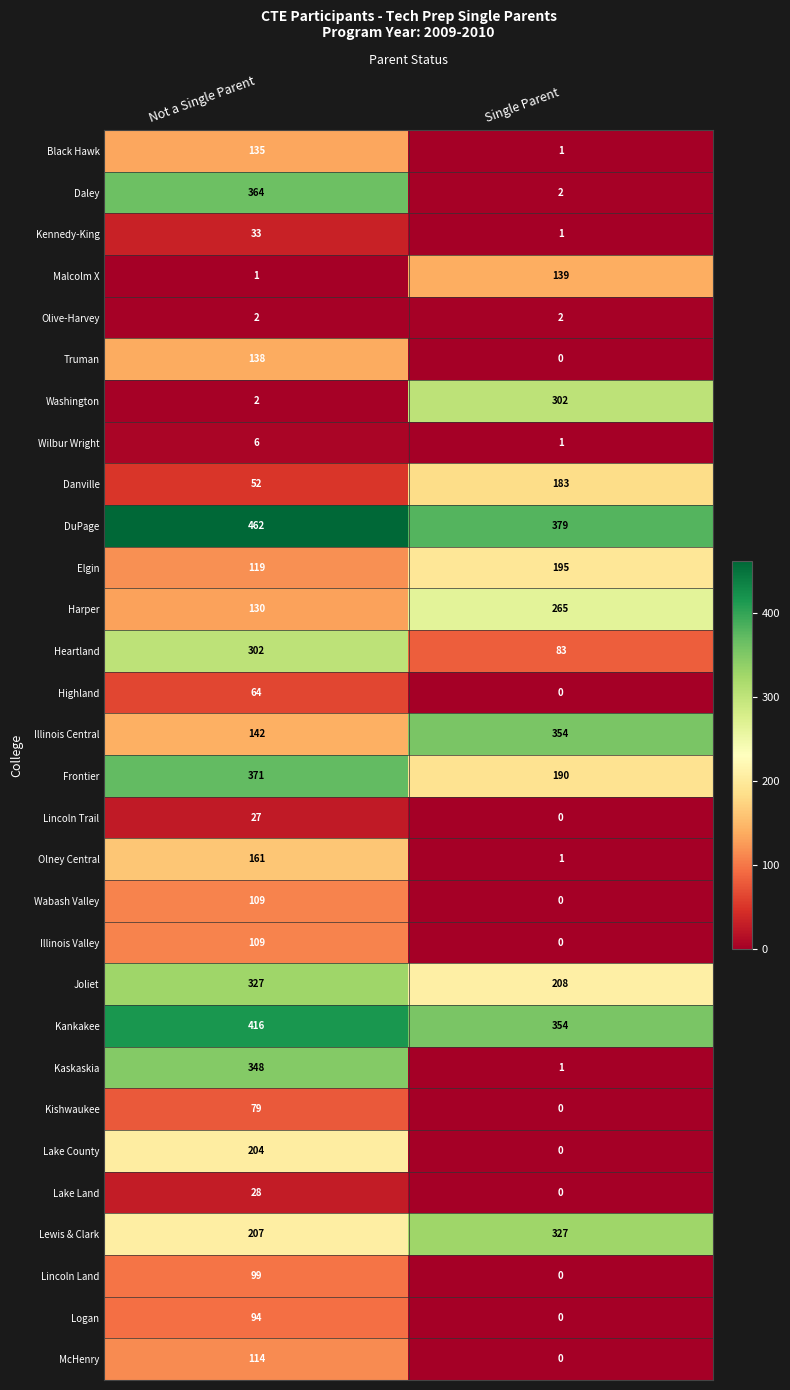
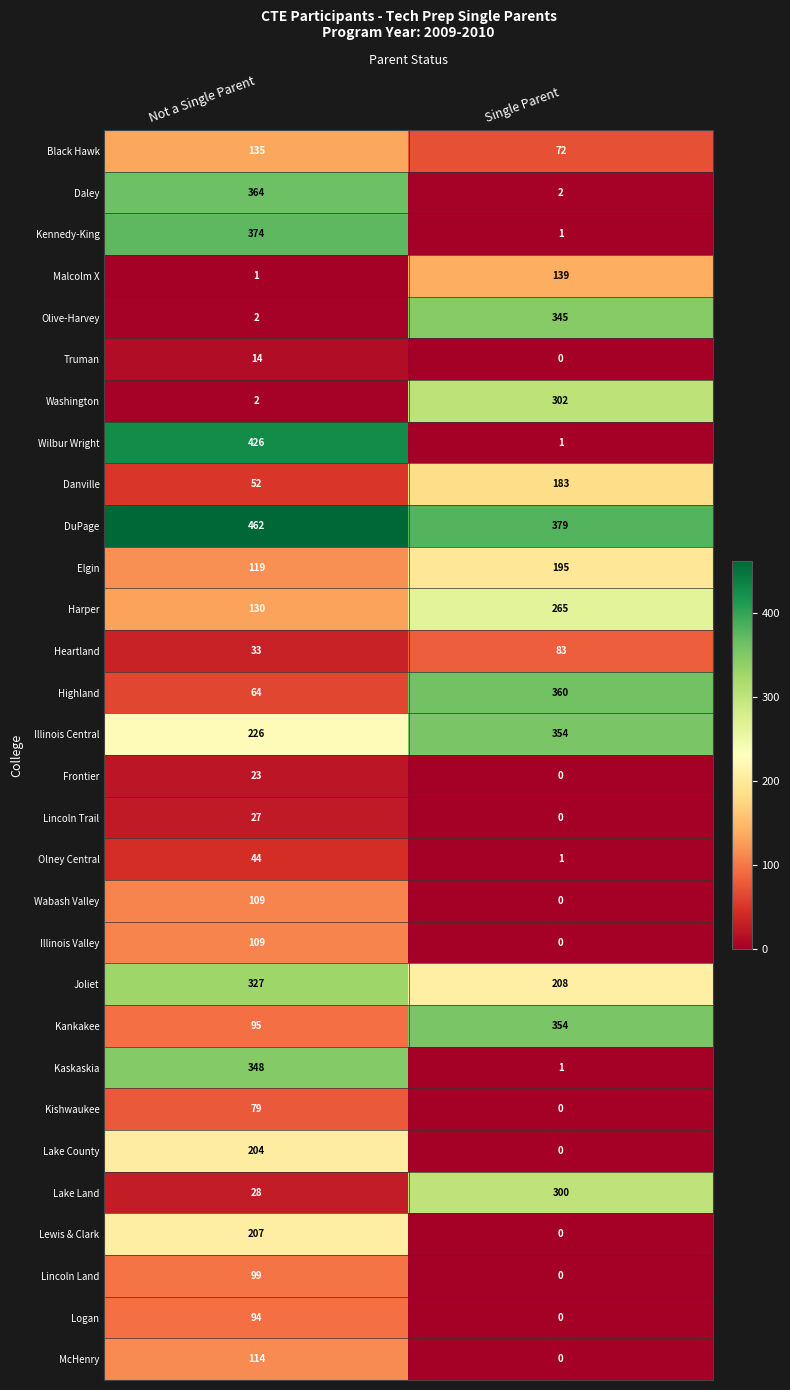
Black Hawk, Single Parent: 1 -> 72
Kennedy-King, Not a Single Parent: 33 -> 374
Olive-Harvey, Single Parent: 2 -> 345
Truman, Not a Single Parent: 138 -> 14
Wilbur Wright, Not a Single Parent: 6 -> 426
Heartland, Not a Single Parent: 302 -> 33
Highland, Single Parent: 0 -> 360
Illinois Central, Not a Single Parent: 142 -> 226
Frontier, Not a Single Parent: 371 -> 23
Frontier, Single Parent: 190 -> 0
Olney Central, Not a Single Parent: 161 -> 44
Kankakee, Not a Single Parent: 416 -> 95
Lake Land, Single Parent: 0 -> 300
Lewis & Clark, Single Parent: 327 -> 0
